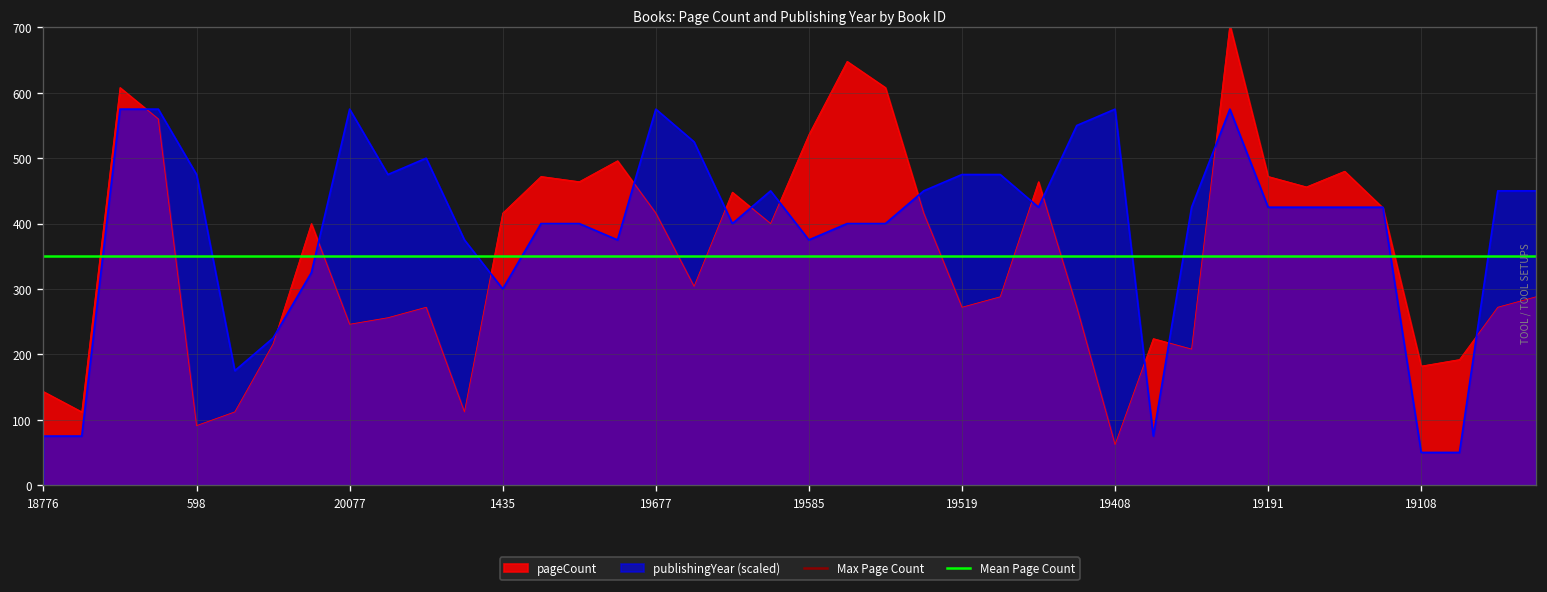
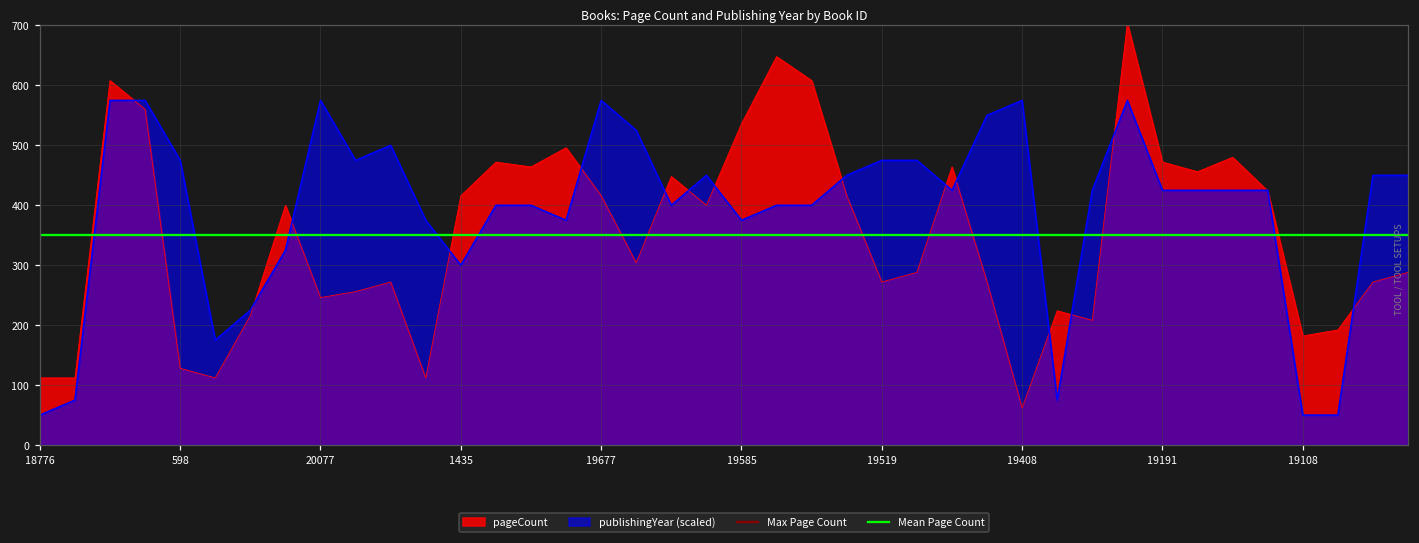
pageCount, 18776: 140 -> 110
publishingYear (scaled), 18776: 80 -> 50
pageCount, 598: 90 -> 130
